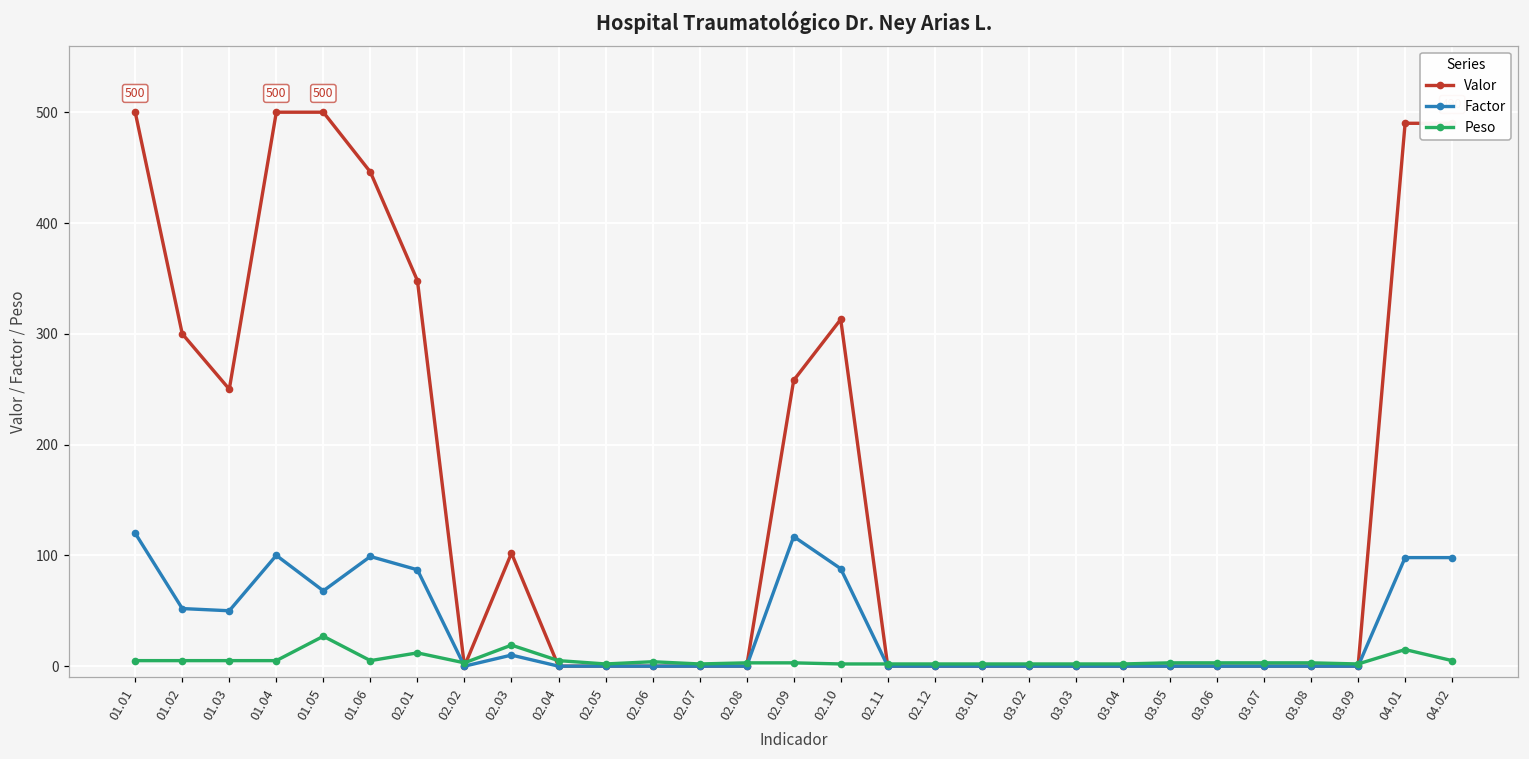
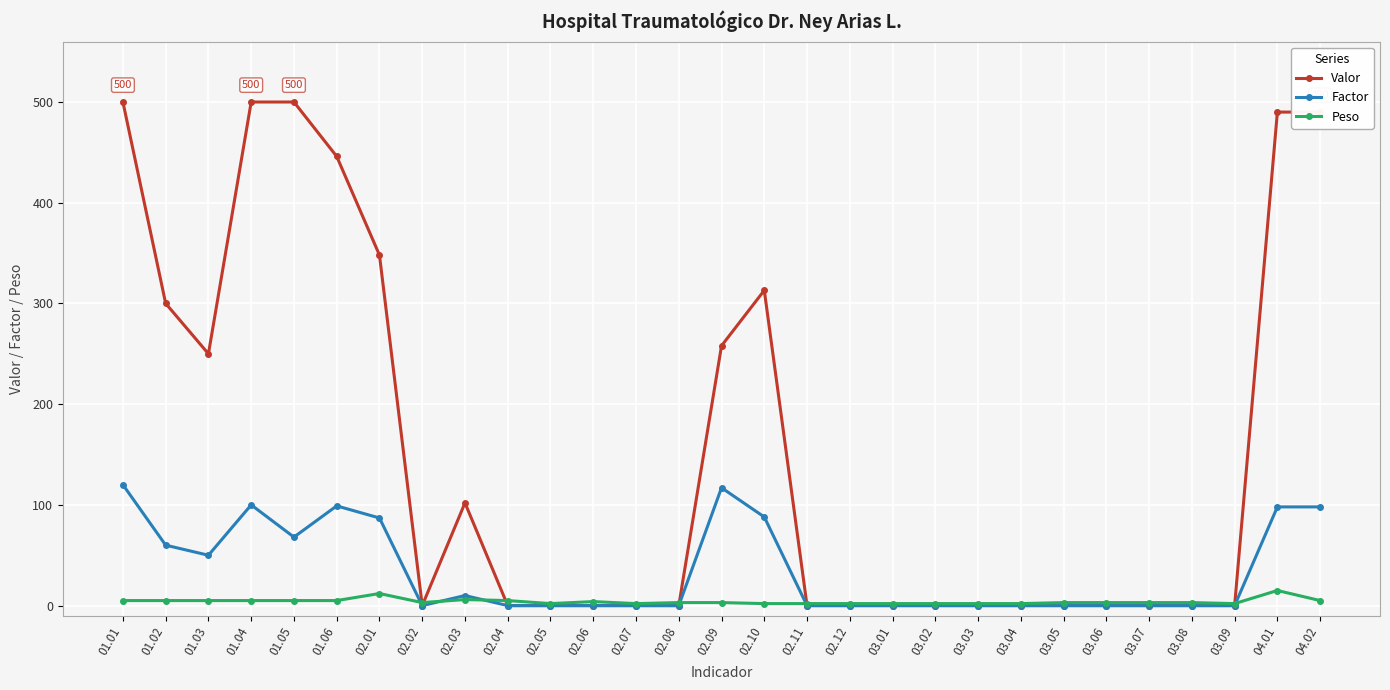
Factor, 01.02: 52 -> 60
Peso, 01.05: 27 -> 5
Peso, 02.03: 19 -> 6
